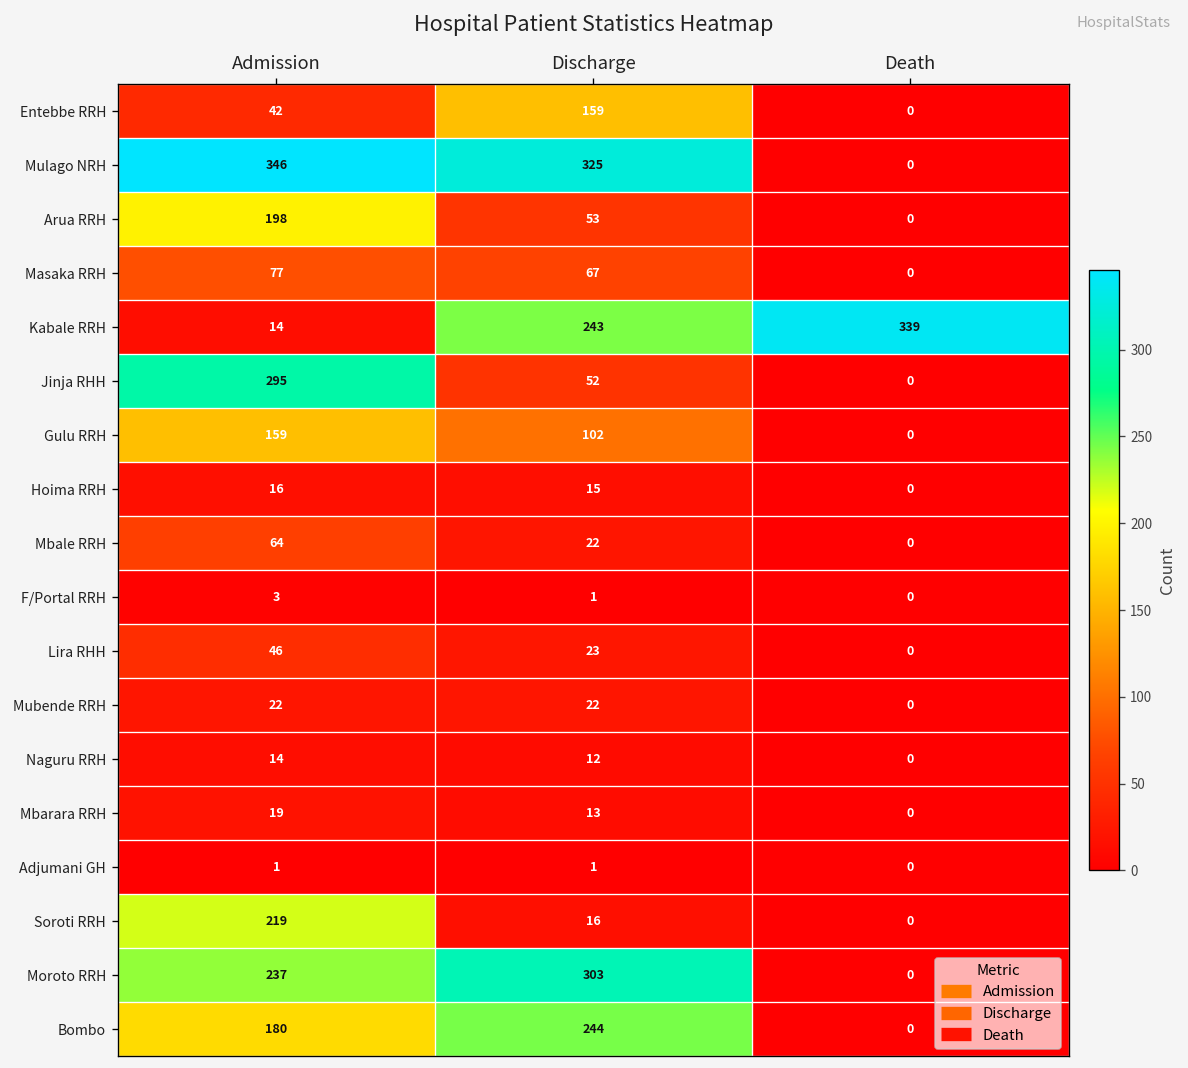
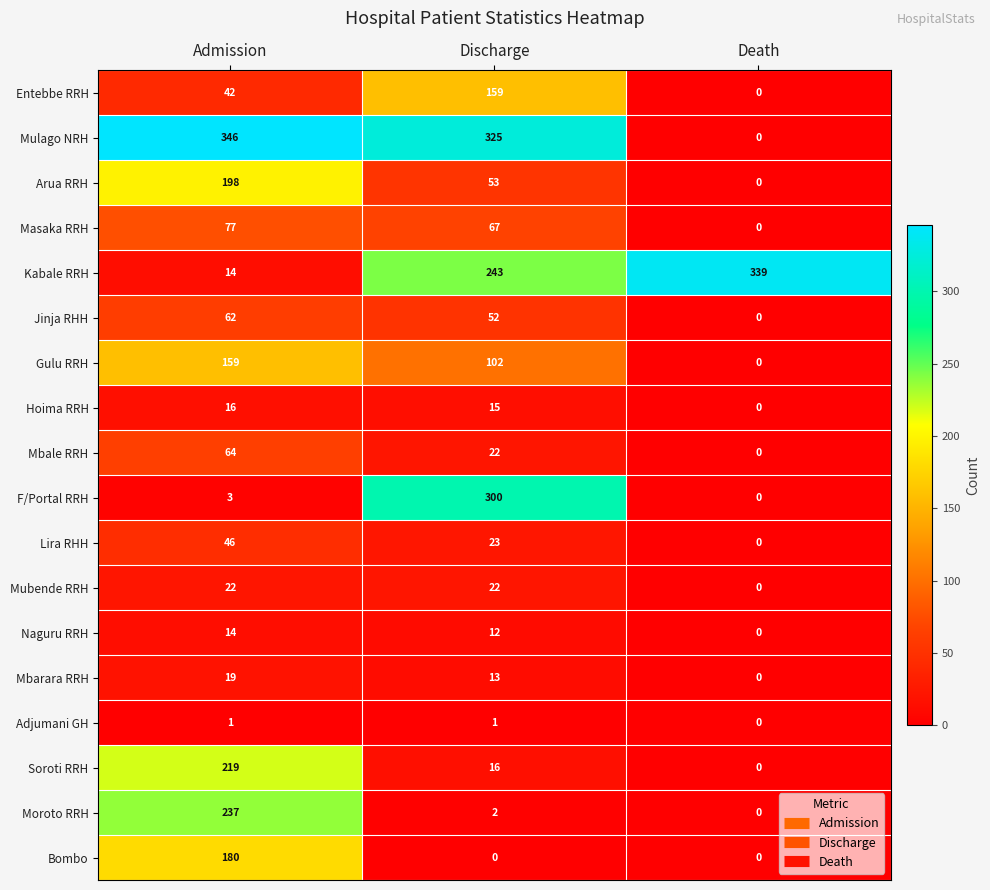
Jinja RHH, Admission: 295 -> 62
F/Portal RRH, Discharge: 1 -> 300
Moroto RRH, Discharge: 303 -> 2
Bombo, Discharge: 244 -> 0
